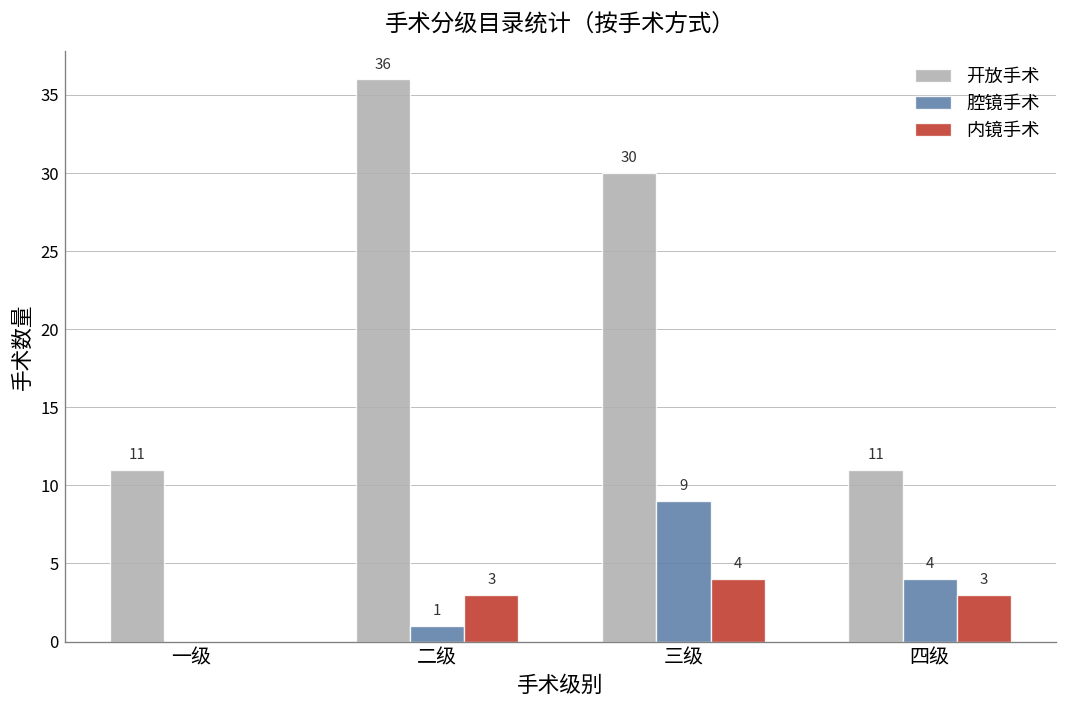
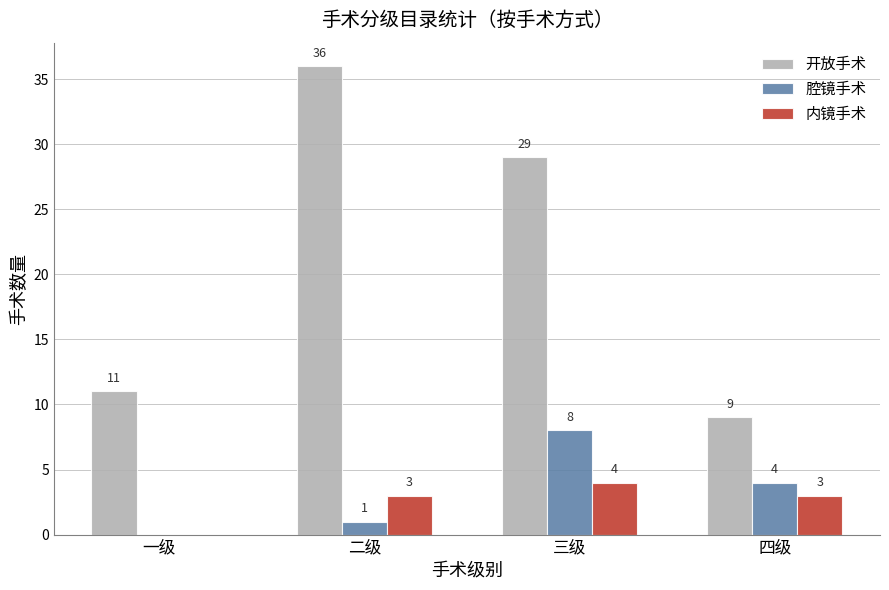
开放手术, 三级: 30 -> 29
腔镜手术, 三级: 9 -> 8
开放手术, 四级: 11 -> 9
